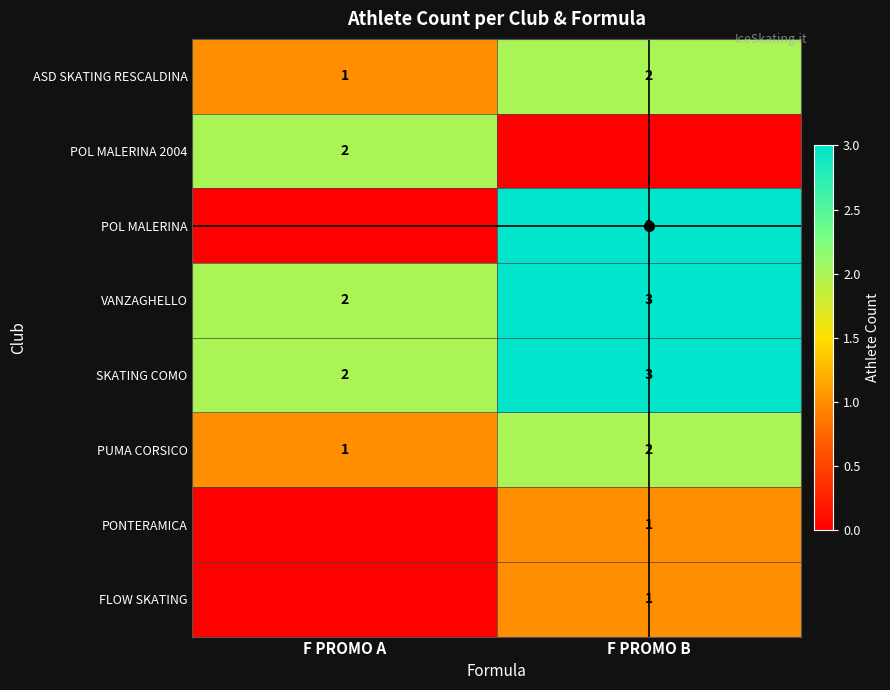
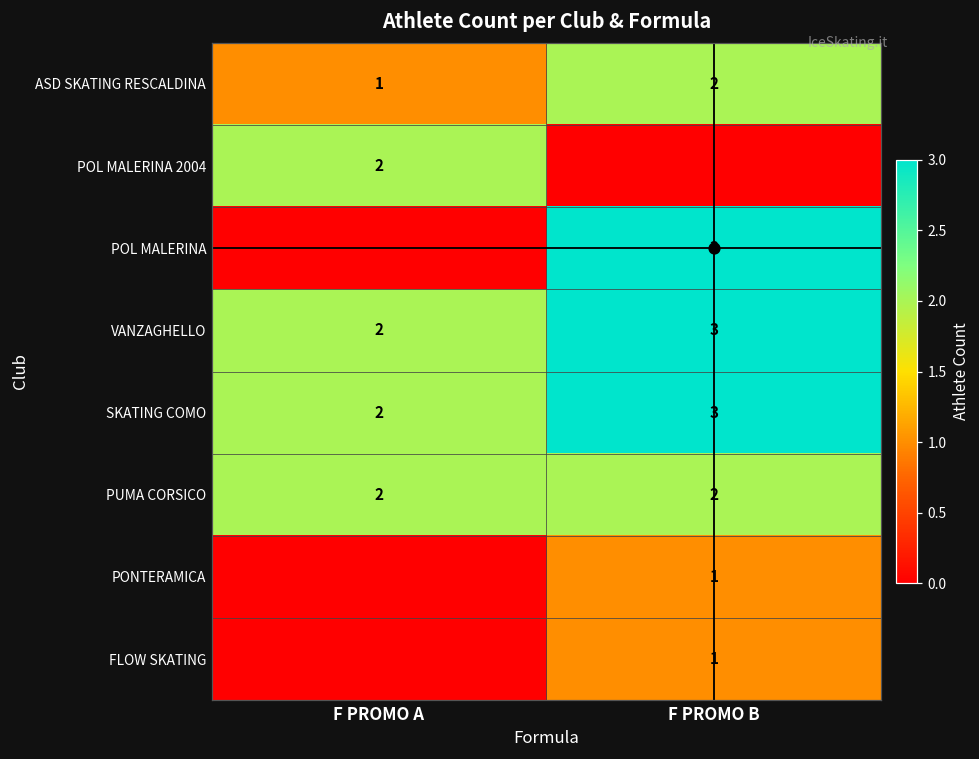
PUMA CORSICO, F PROMO A: 1 -> 2
